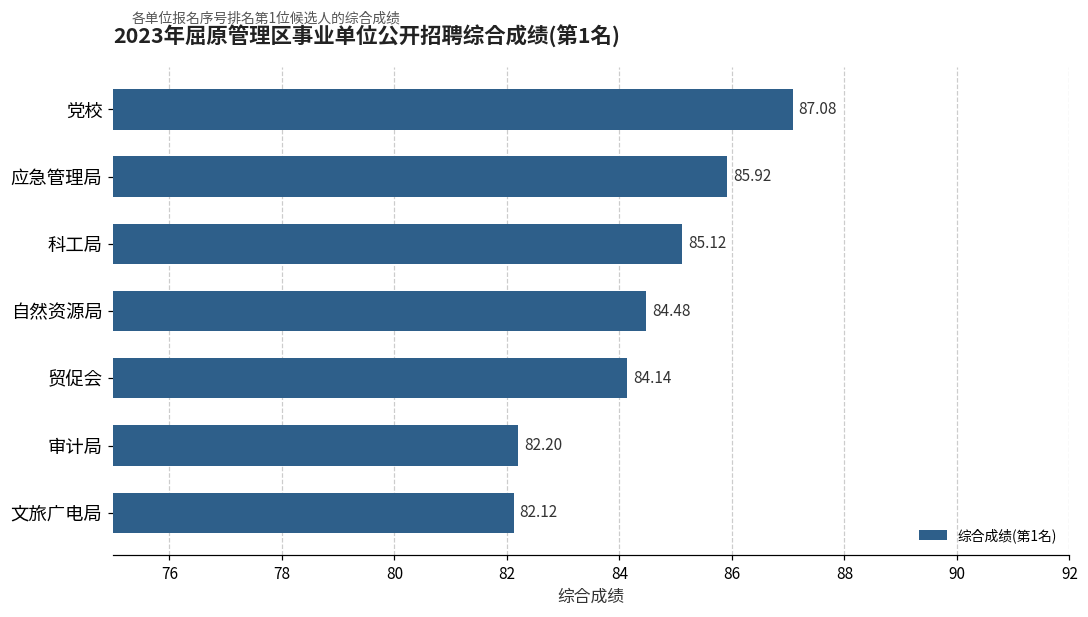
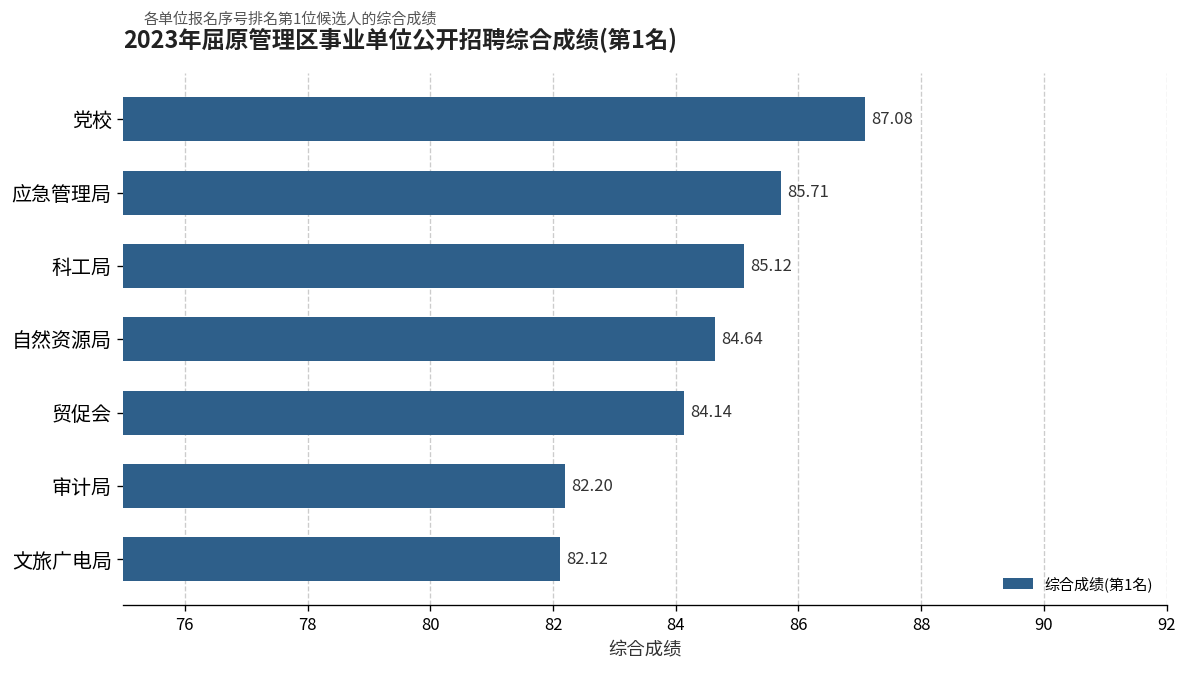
应急管理局: 85.92 -> 85.71
自然资源局: 84.48 -> 84.64
